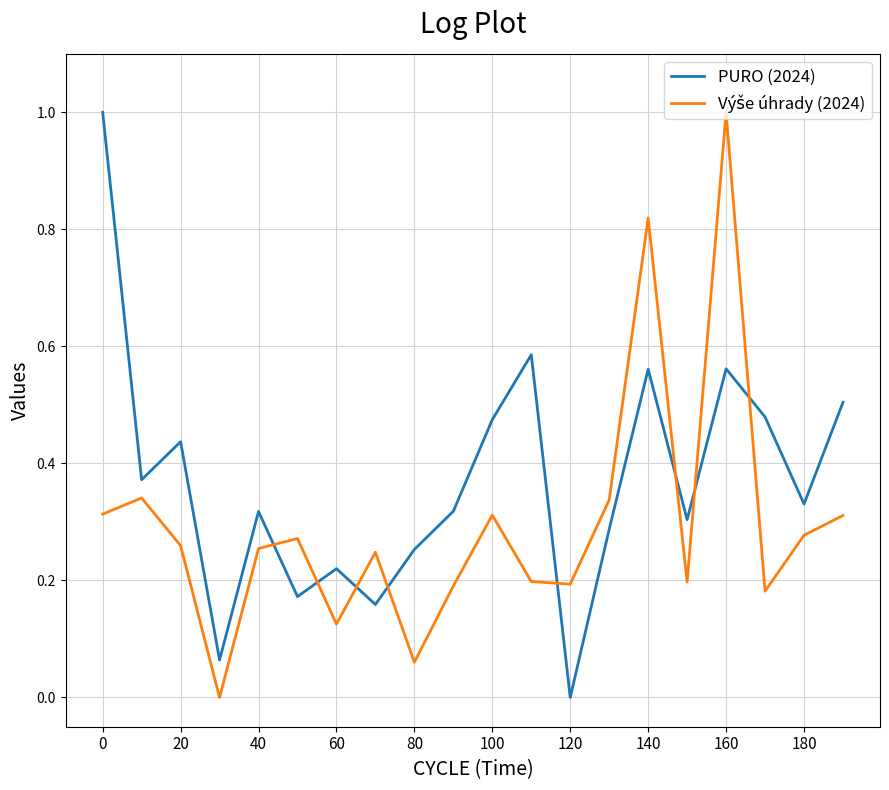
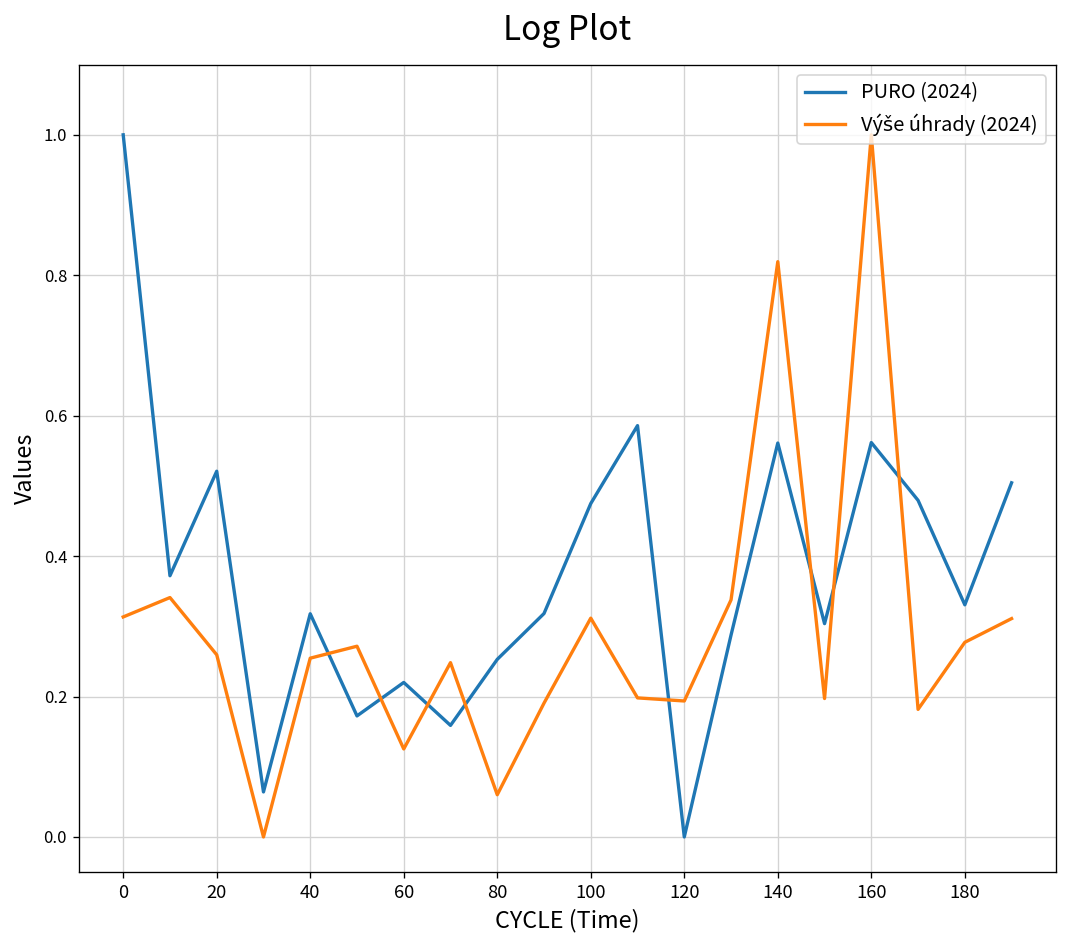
PURO (2024), 20: 0.44 -> 0.52
